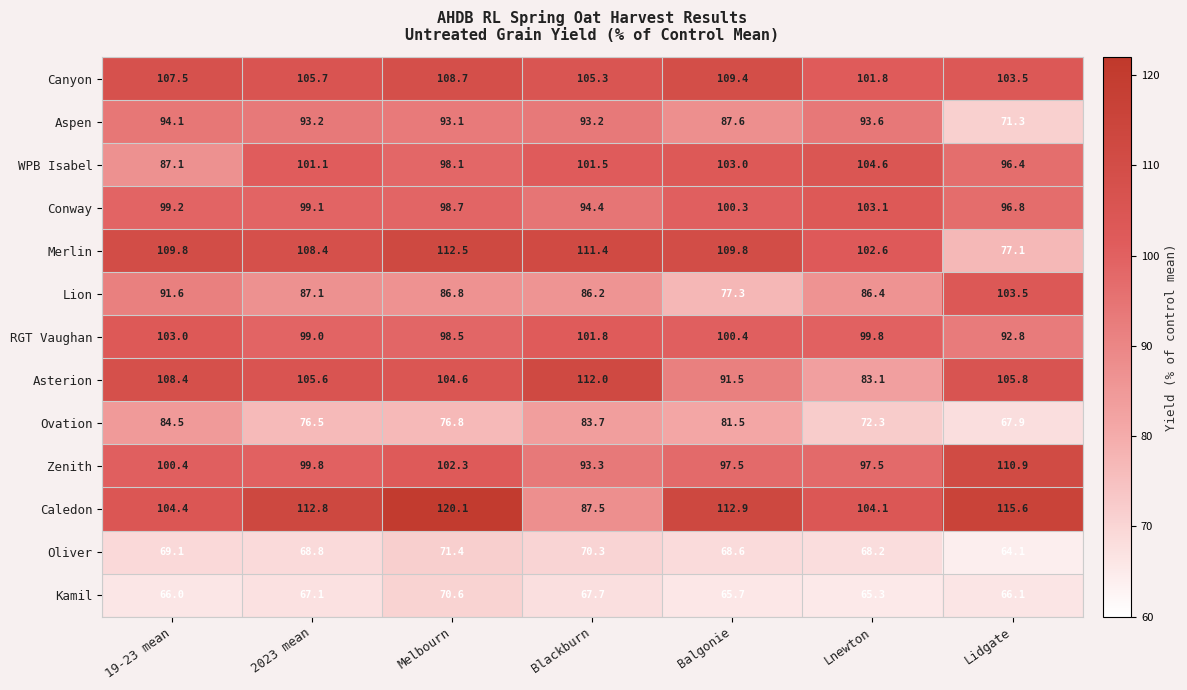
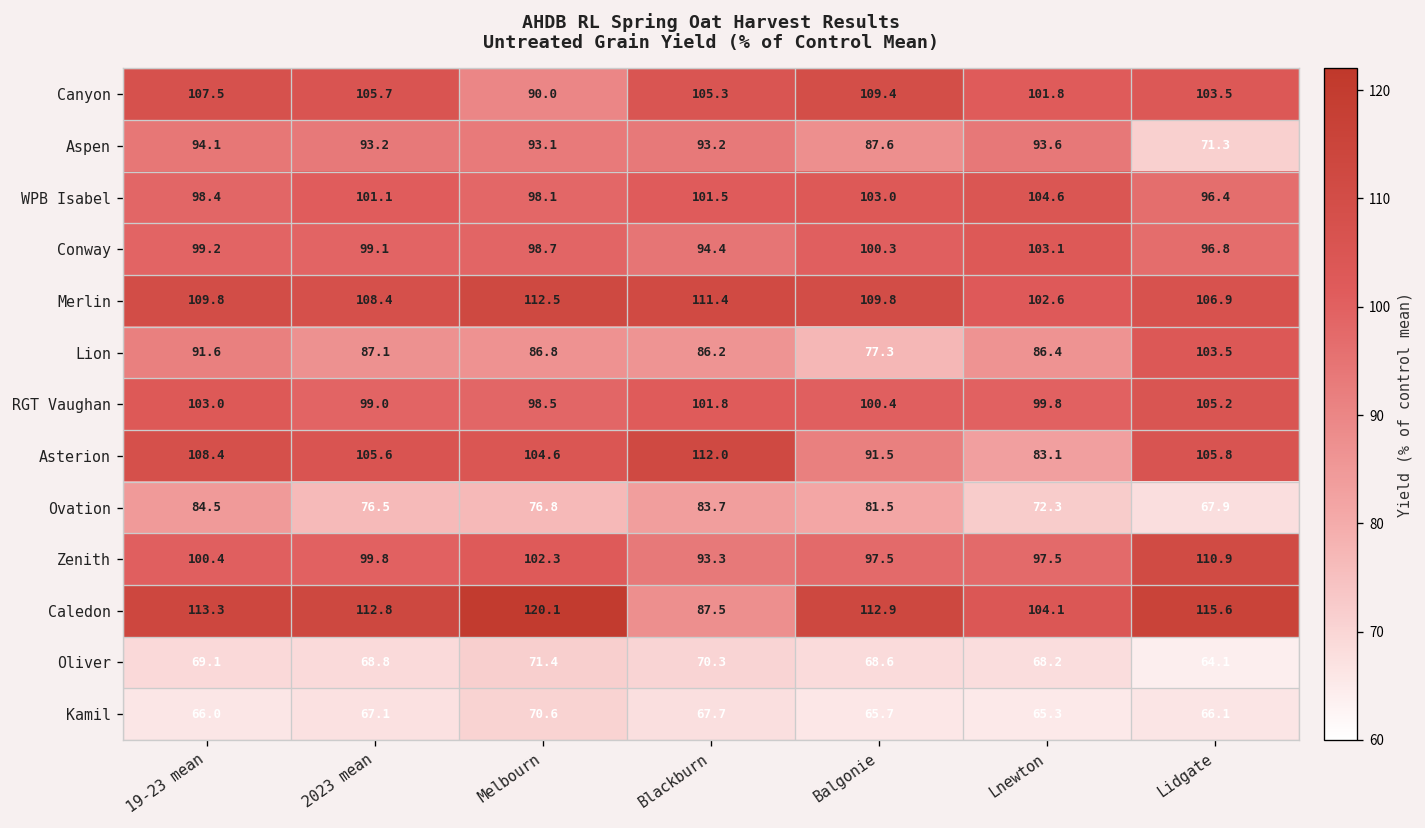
Canyon, Melbourn: 108.7 -> 90.0
WPB Isabel, 19-23 mean: 87.1 -> 98.4
Merlin, Lidgate: 77.1 -> 106.9
RGT Vaughan, Lidgate: 92.8 -> 105.2
Caledon, 19-23 mean: 104.4 -> 113.3
